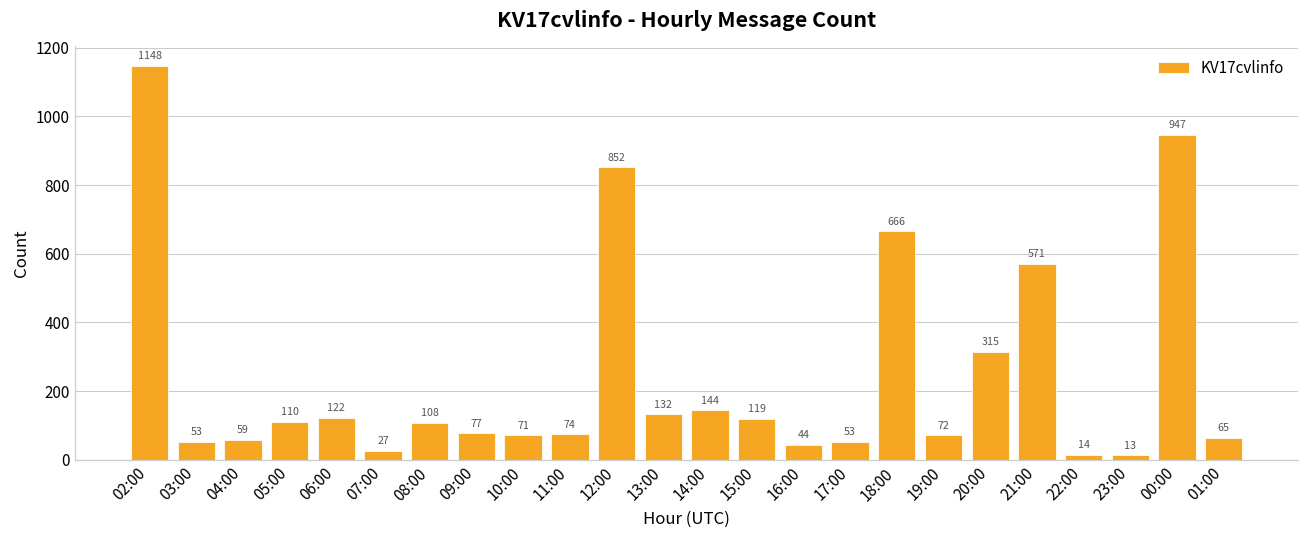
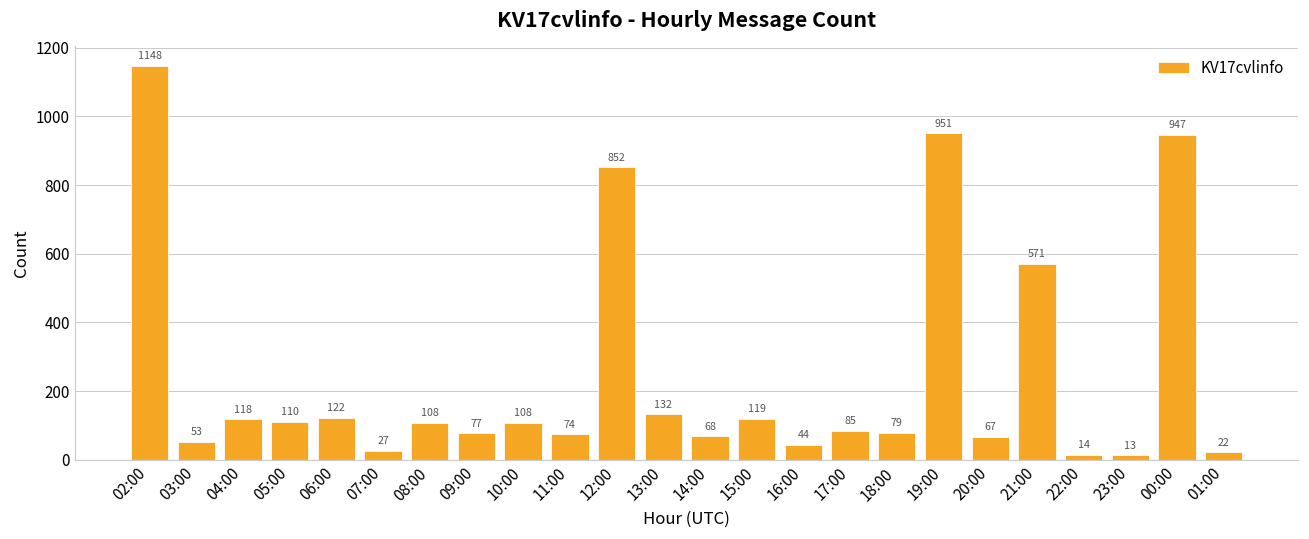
04:00: 59 -> 118
10:00: 71 -> 108
14:00: 144 -> 68
17:00: 53 -> 85
18:00: 666 -> 79
19:00: 72 -> 951
20:00: 315 -> 67
01:00: 65 -> 22
